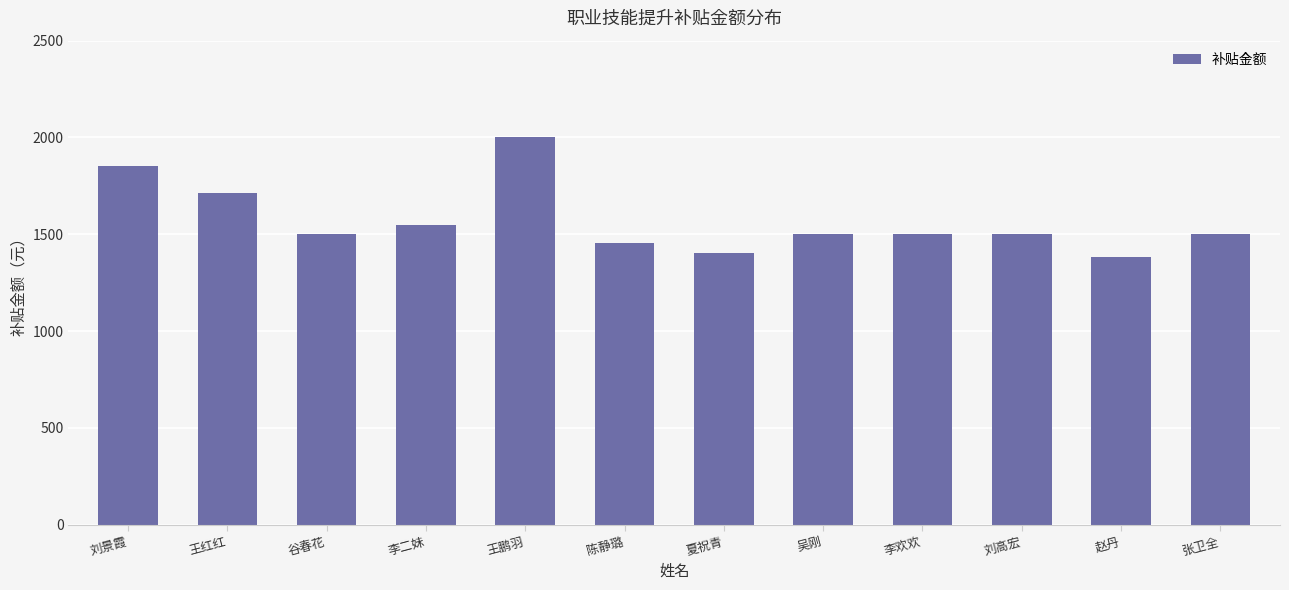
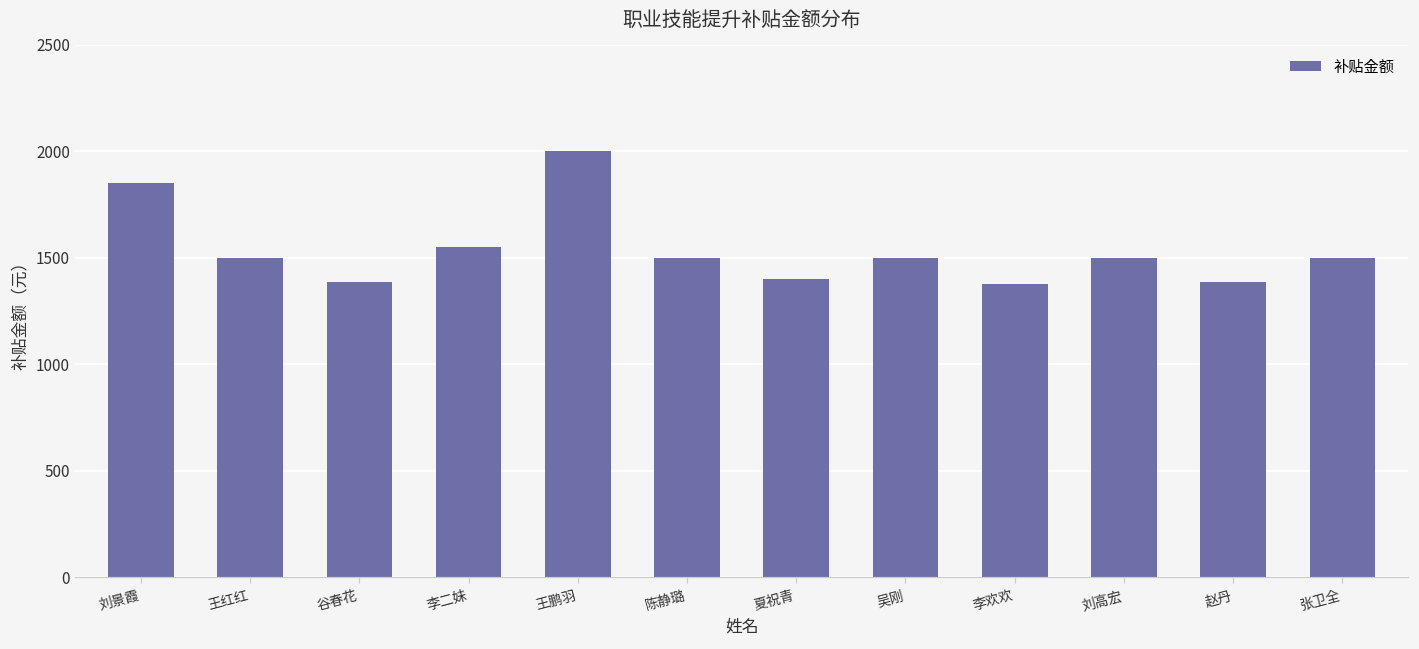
王红红: 1720 -> 1500
谷春花: 1500 -> 1390
陈静璐: 1450 -> 1500
李欢欢: 1500 -> 1380
